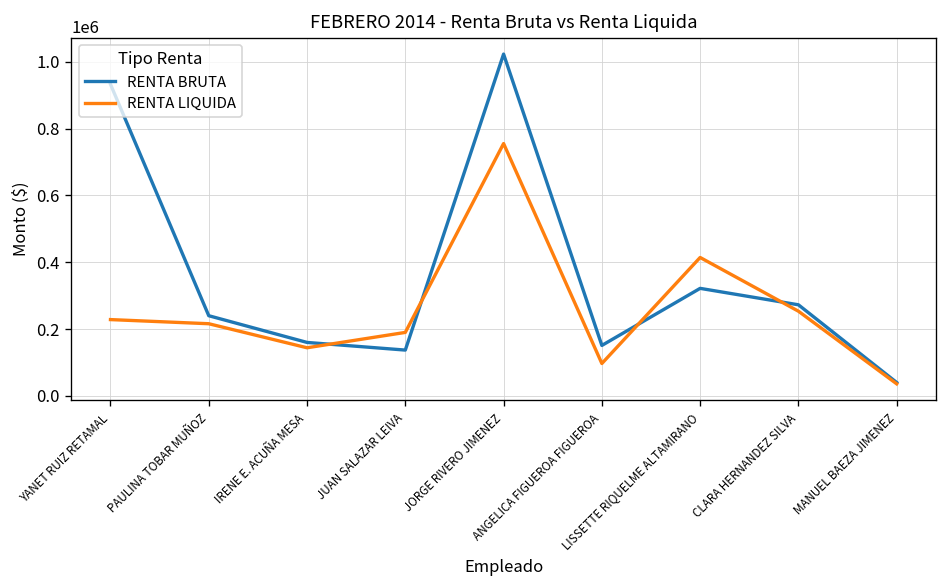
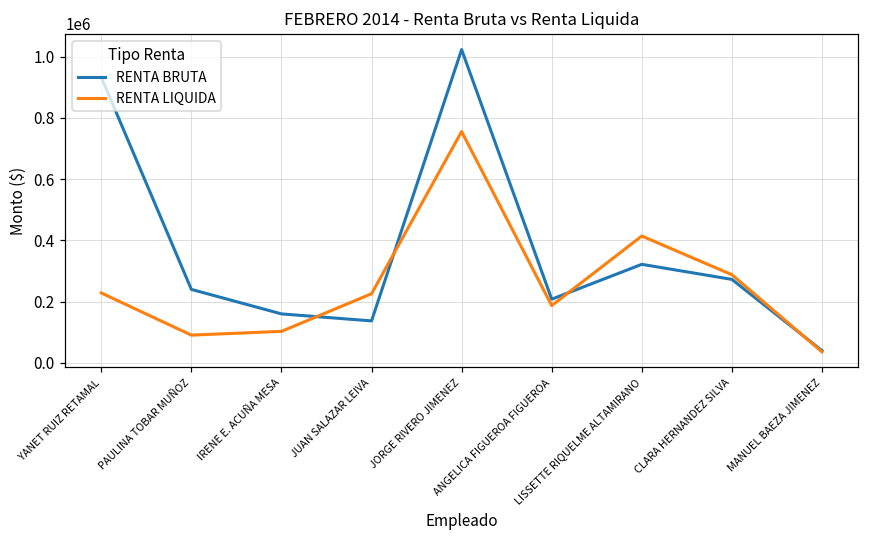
RENTA LIQUIDA, PAULINA TOBAR MUÑOZ: 220000 -> 90000
RENTA LIQUIDA, IRENE E. ACUÑA MESA: 140000 -> 100000
RENTA LIQUIDA, JUAN SALAZAR LEIVA: 190000 -> 230000
RENTA BRUTA, ANGELICA FIGUEROA FIGUEROA: 150000 -> 210000
RENTA LIQUIDA, ANGELICA FIGUEROA FIGUEROA: 100000 -> 190000
RENTA LIQUIDA, CLARA HERNANDEZ SILVA: 250000 -> 290000
